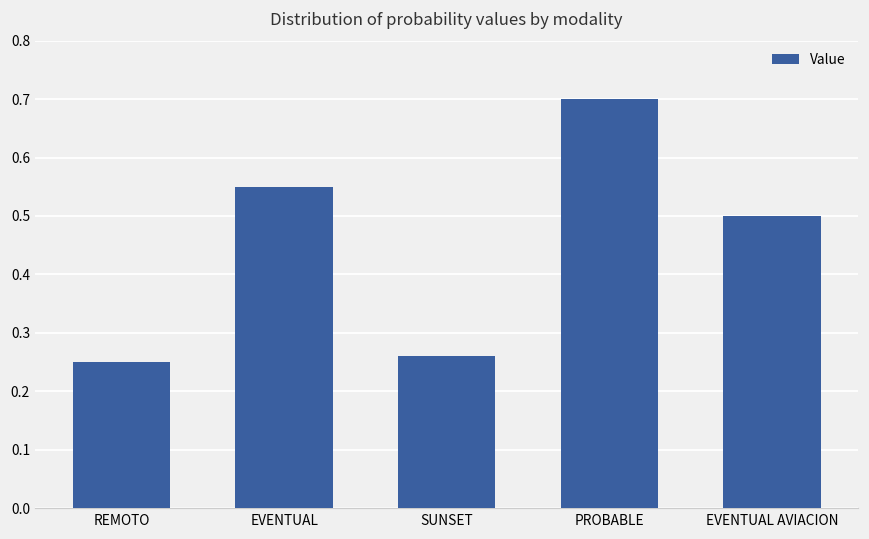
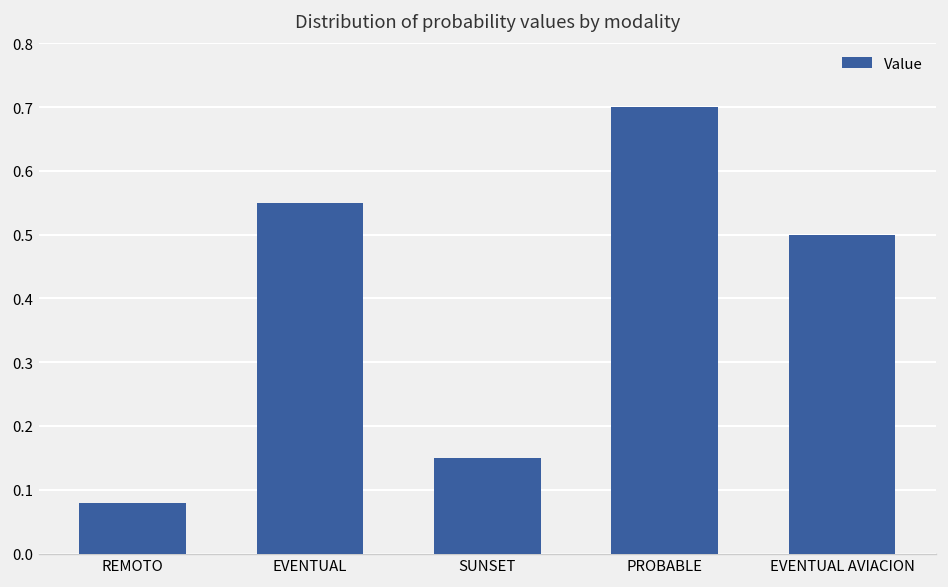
REMOTO: 0.25 -> 0.08
SUNSET: 0.26 -> 0.15
